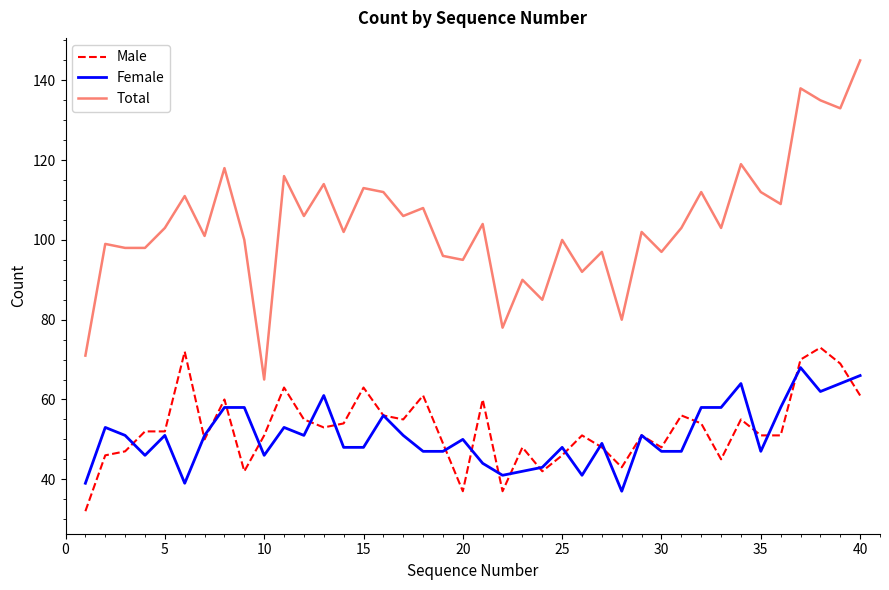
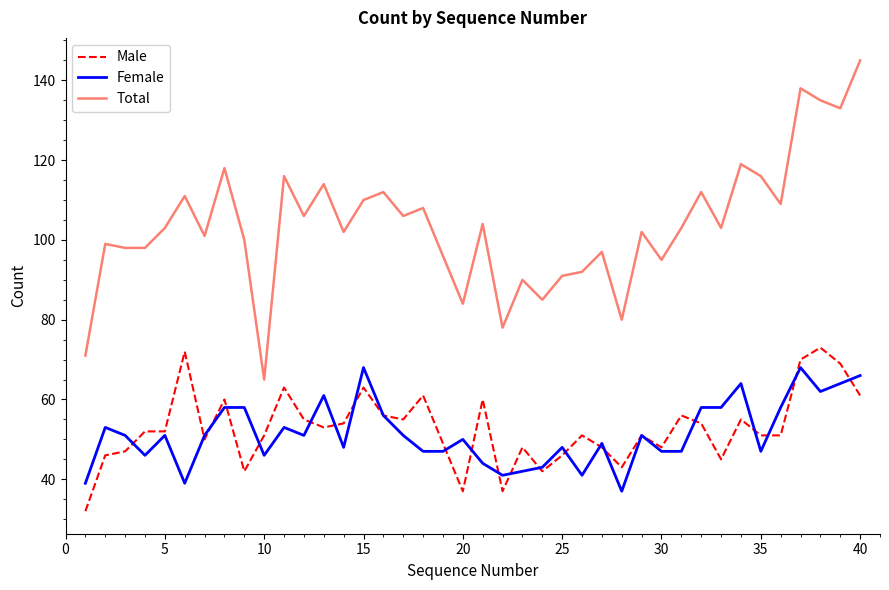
Female, 15: 48 -> 68
Total, 15: 113 -> 110
Total, 20: 95 -> 84
Total, 25: 100 -> 91
Total, 30: 97 -> 95
Total, 35: 112 -> 116
